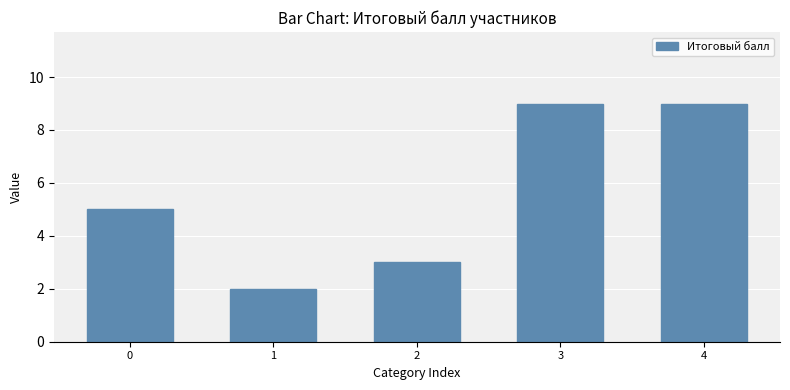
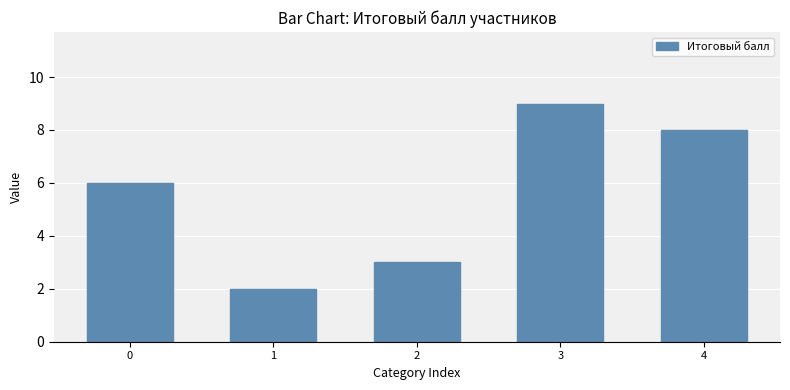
0: 5 -> 6
4: 9 -> 8
